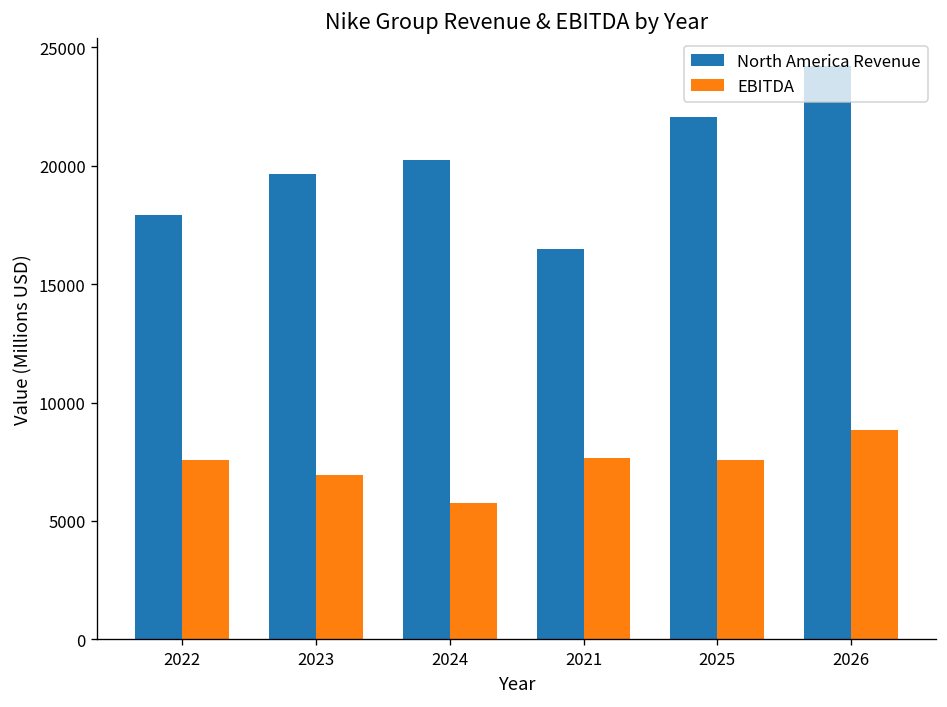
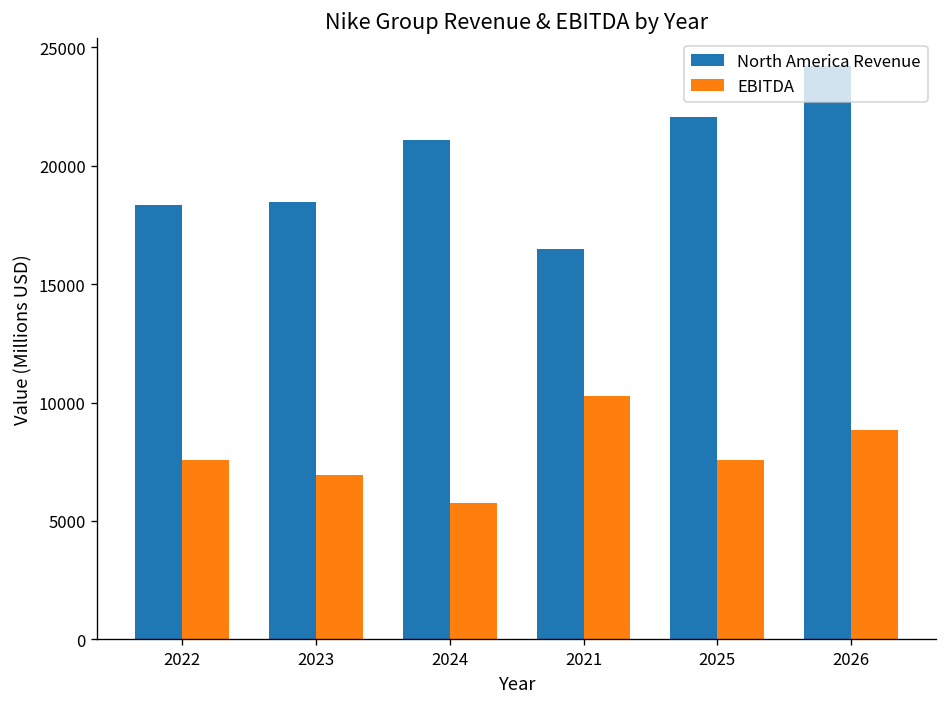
North America Revenue, 2022: 17900 -> 18400
North America Revenue, 2023: 19700 -> 18500
North America Revenue, 2024: 20300 -> 21100
EBITDA, 2021: 7700 -> 10300
